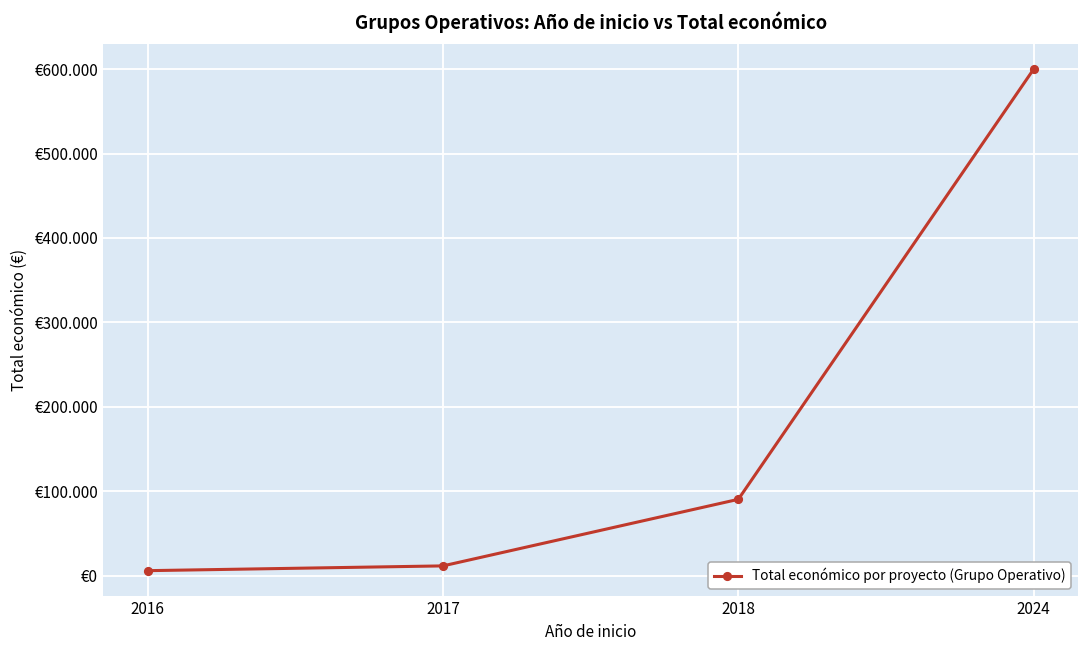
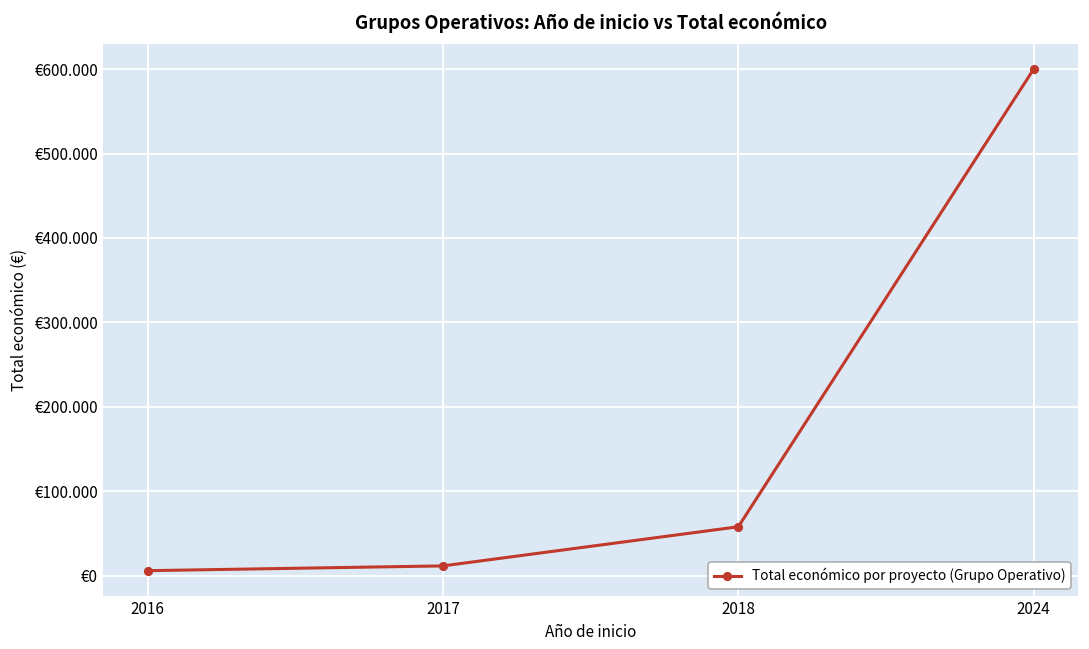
2018: €90 -> €60
